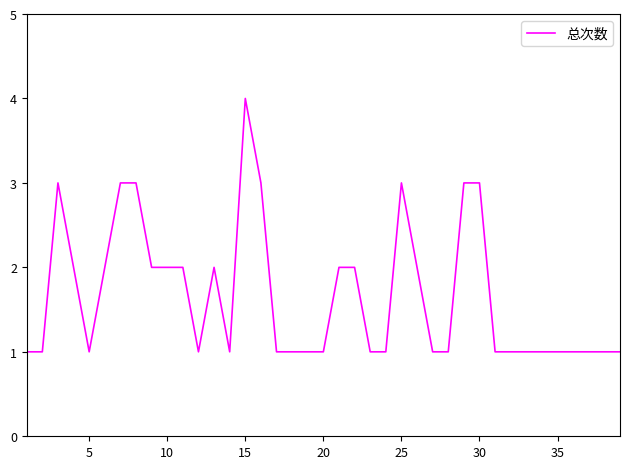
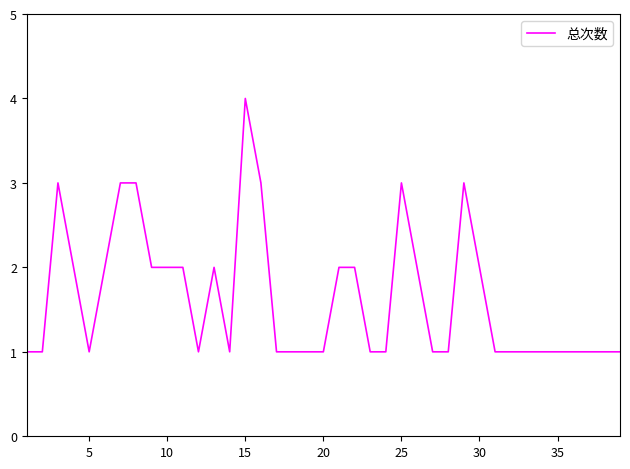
30: 3 -> 2
